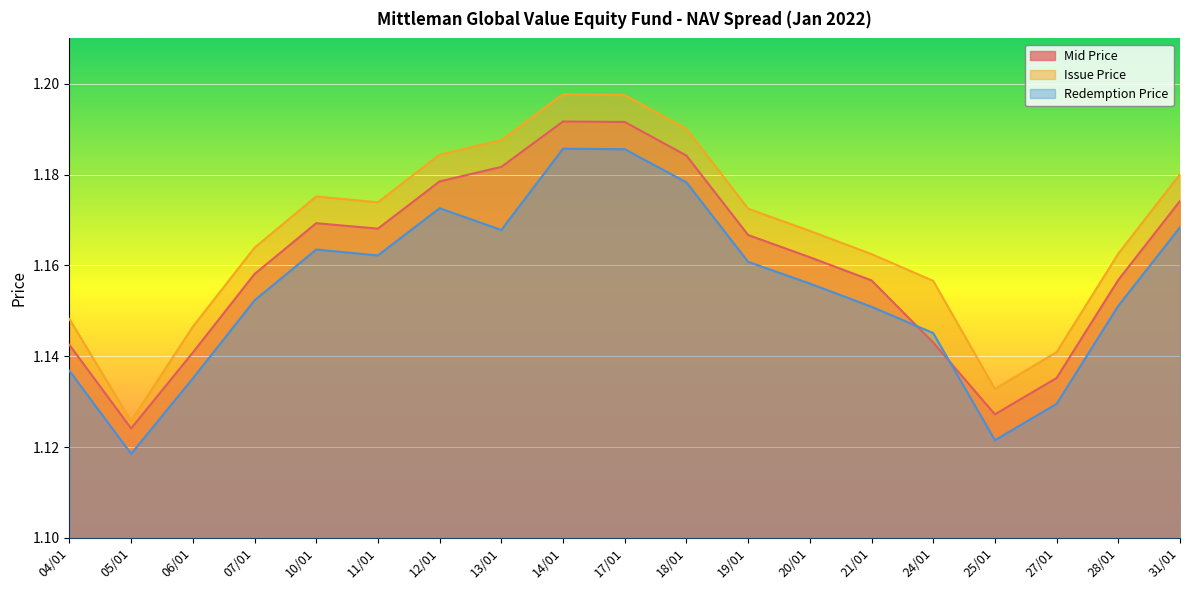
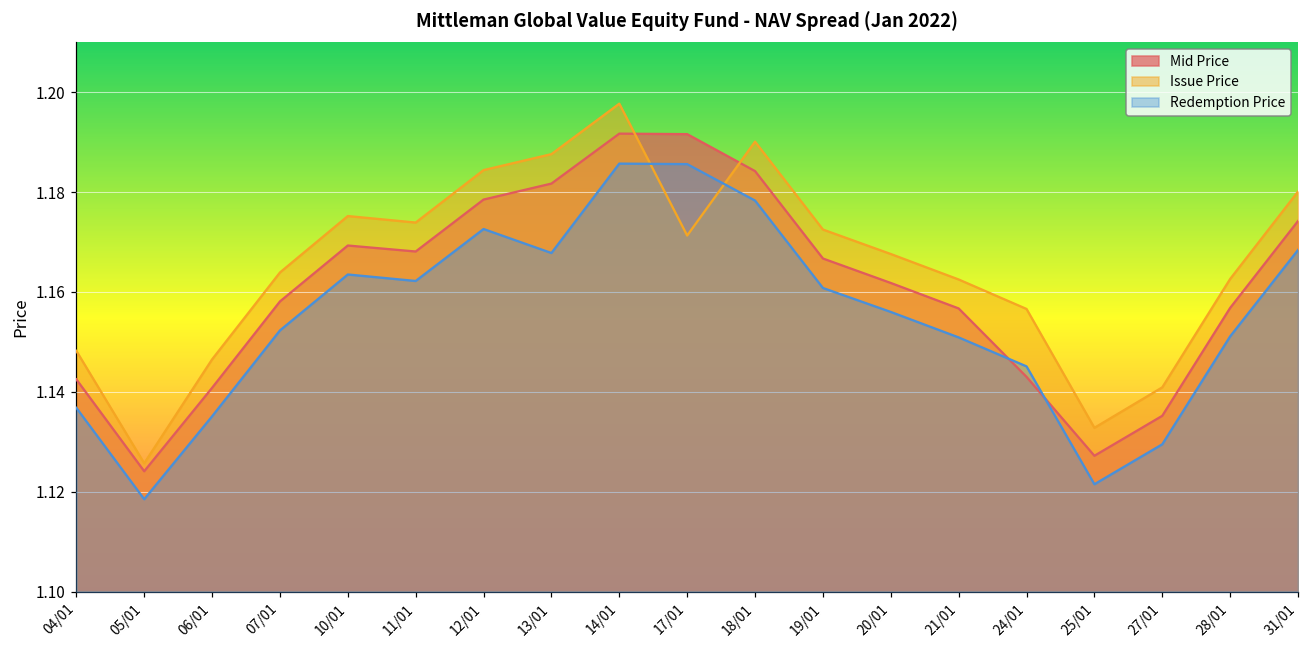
Issue Price, 17/01: 1.198 -> 1.171
